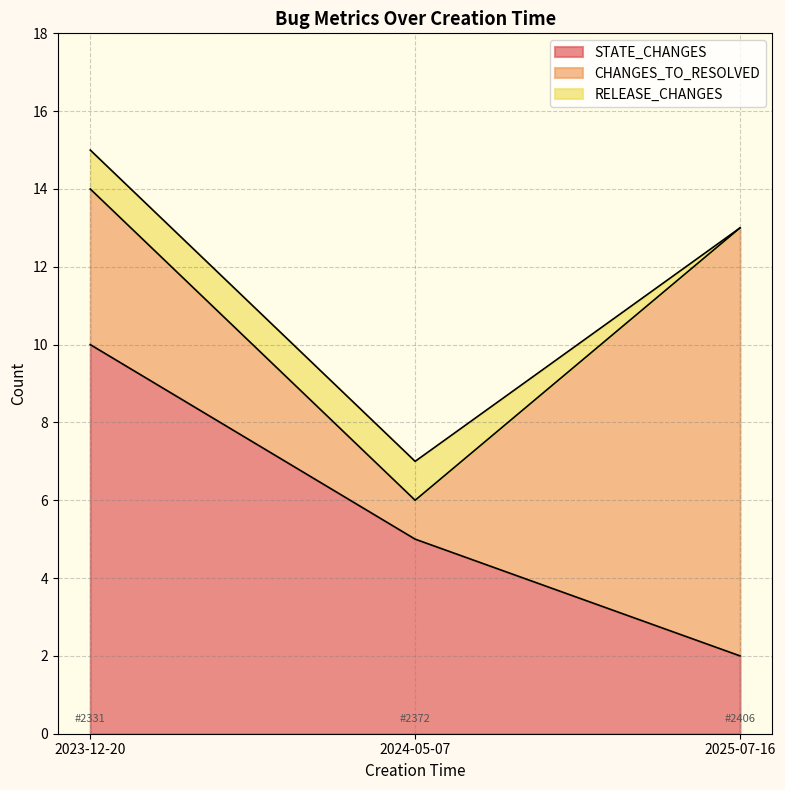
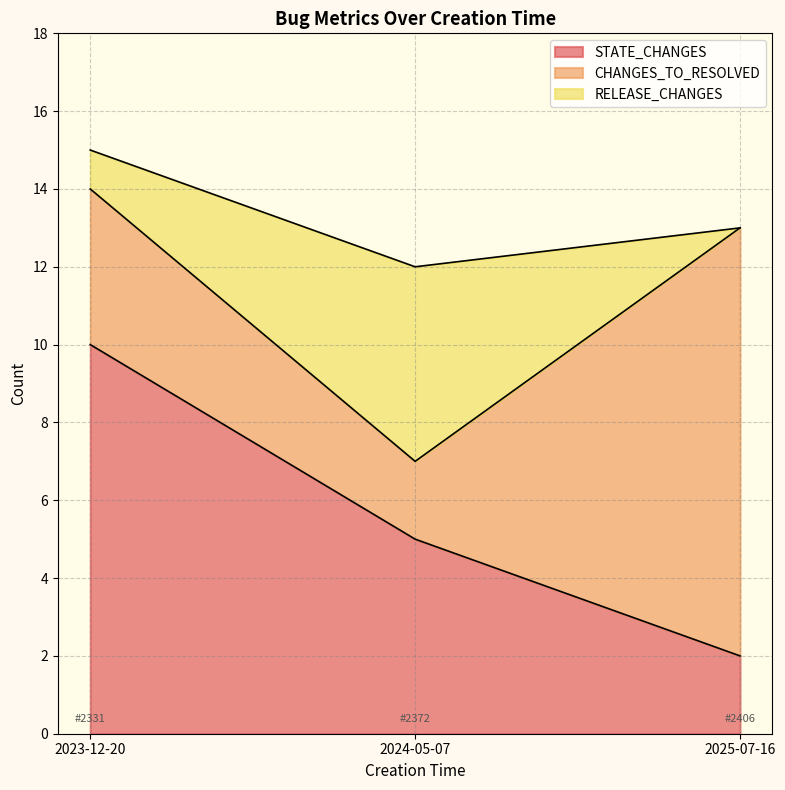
CHANGES_TO_RESOLVED, 2024-05-07: 1 -> 2
RELEASE_CHANGES, 2024-05-07: 1 -> 5
